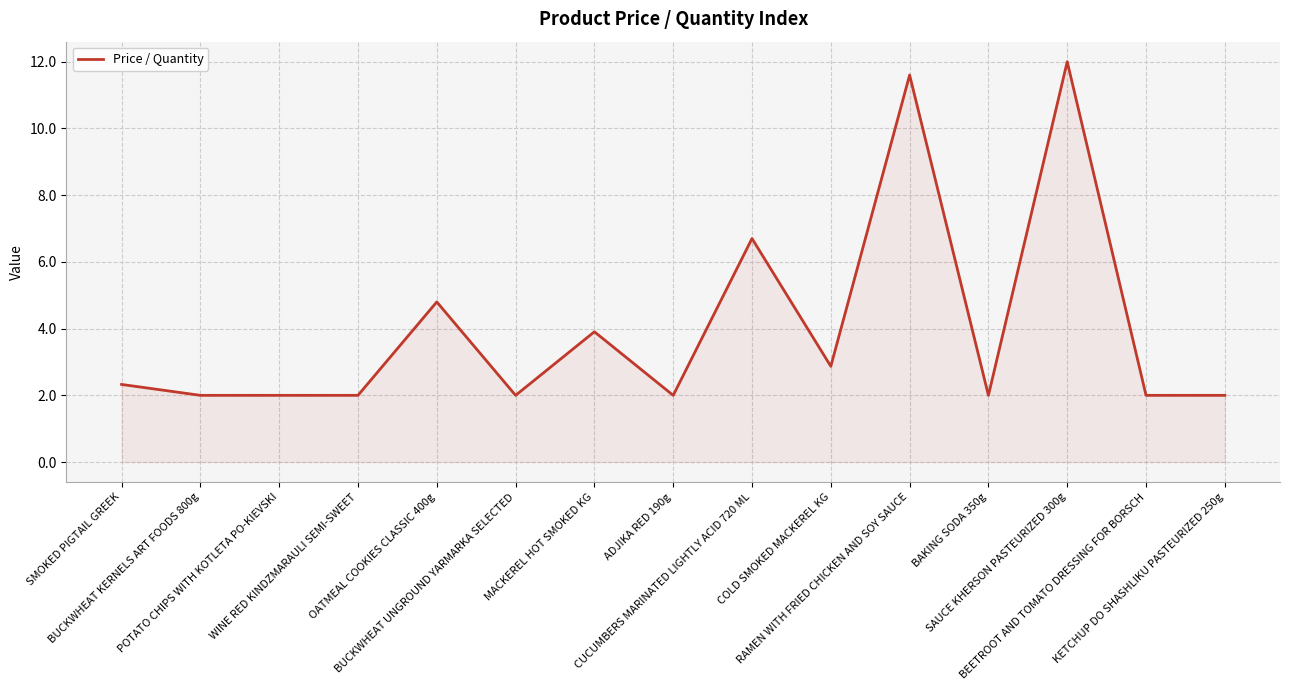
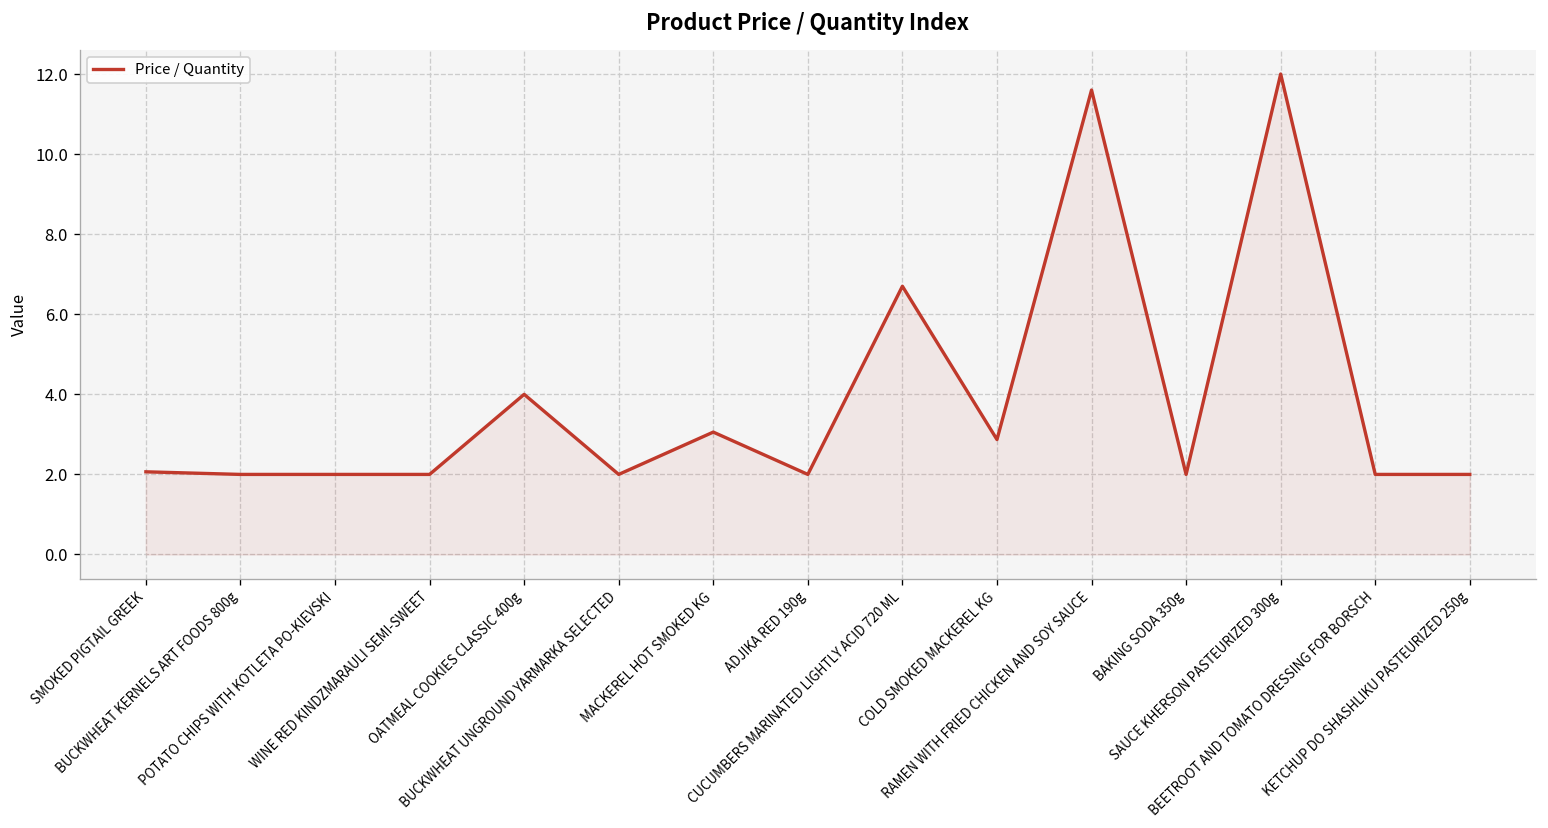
SMOKED PIGTAIL GREEK: 2.3 -> 2.1
OATMEAL COOKIES CLASSIC 400g: 4.8 -> 4.0
MACKEREL HOT SMOKED KG: 3.9 -> 3.1
